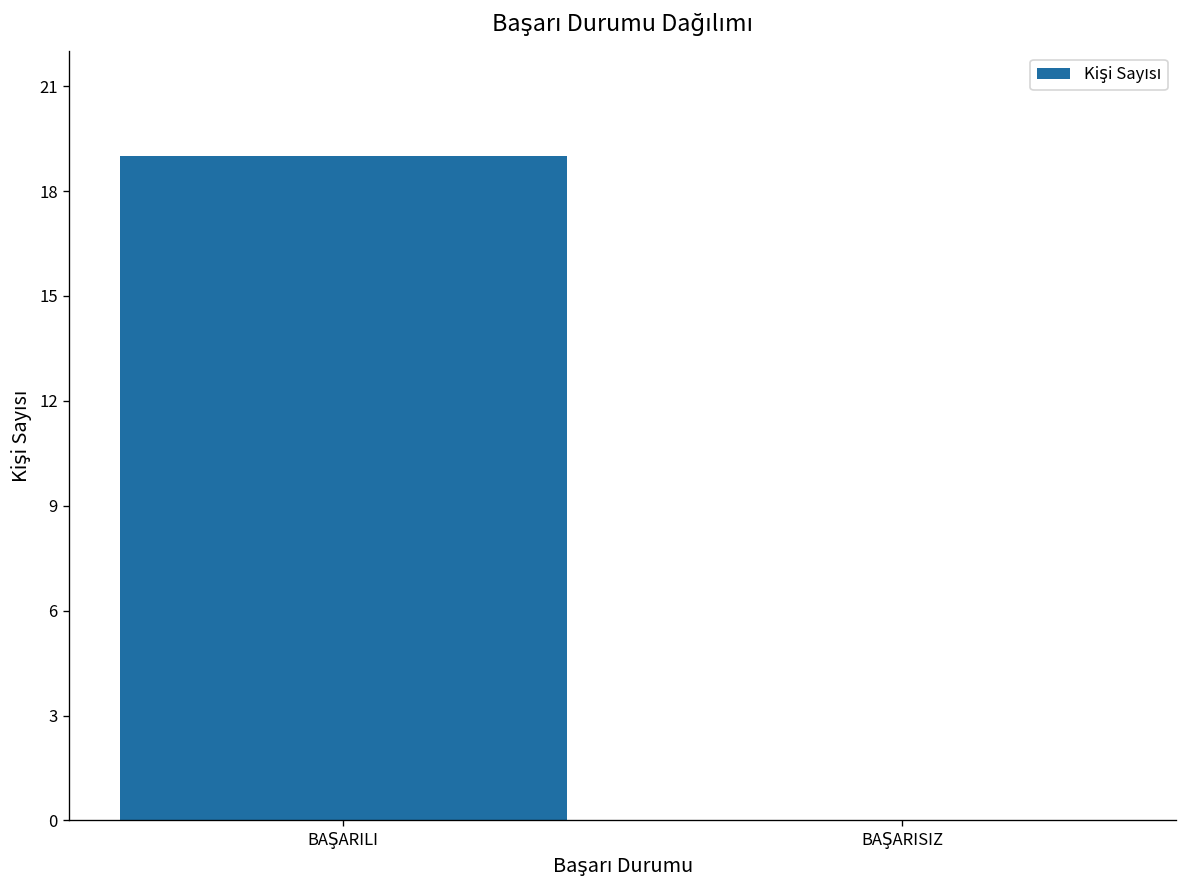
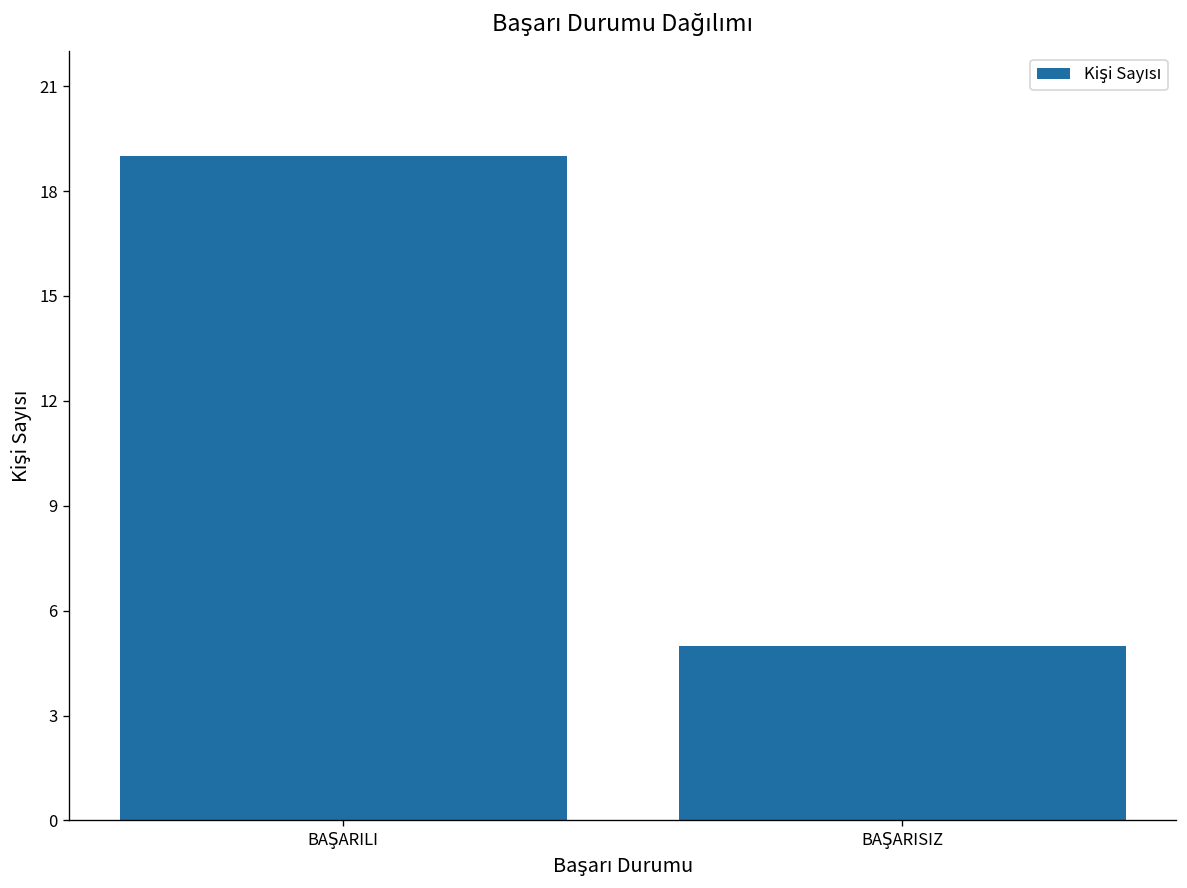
BAŞARISIZ: 0 -> 5
